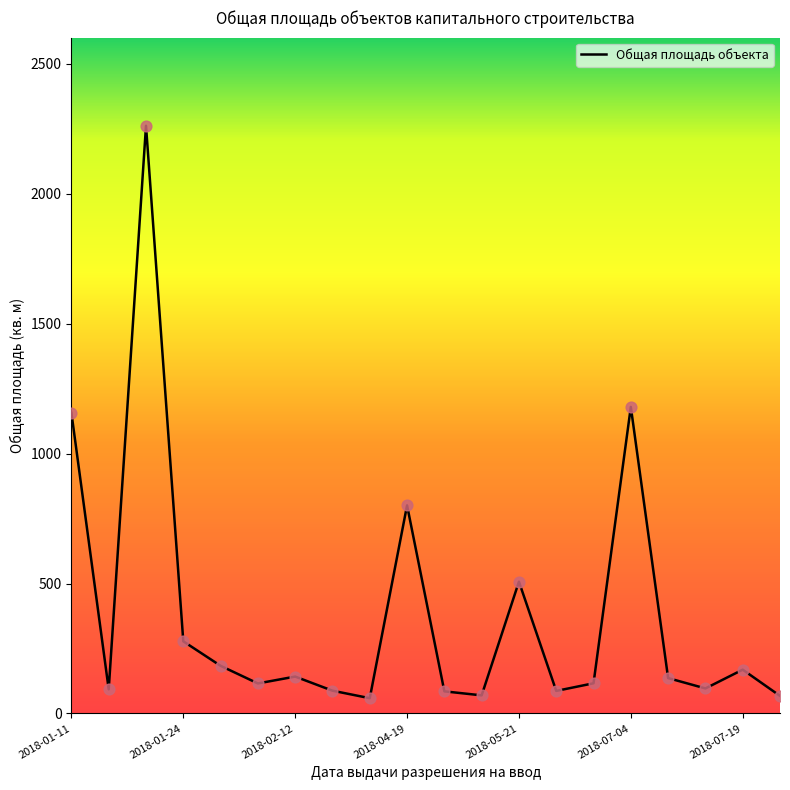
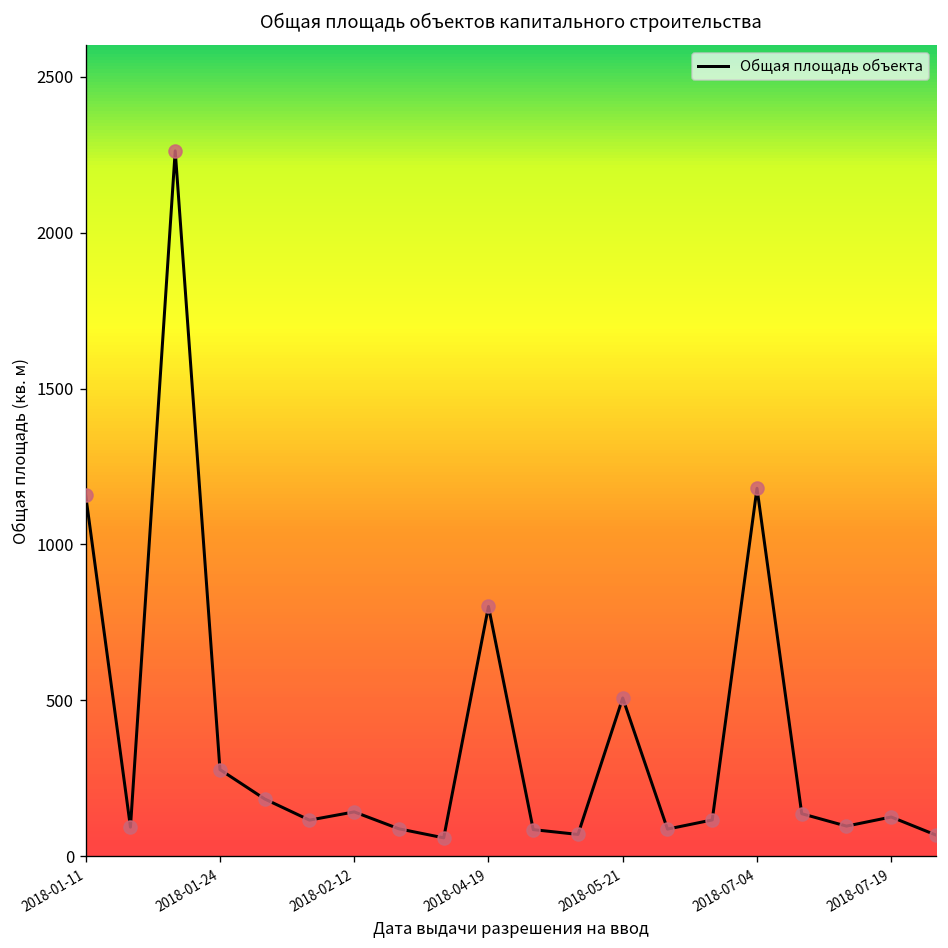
2018-07-19: 170 -> 130
